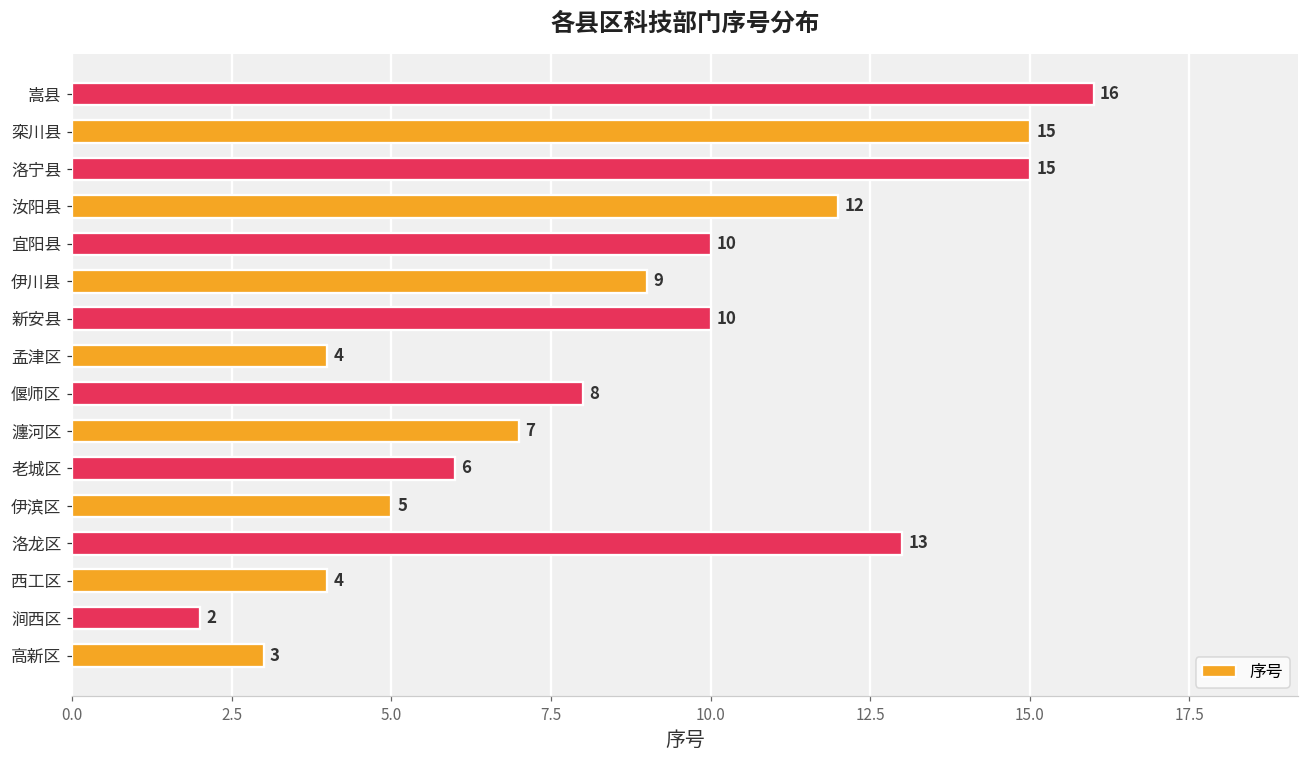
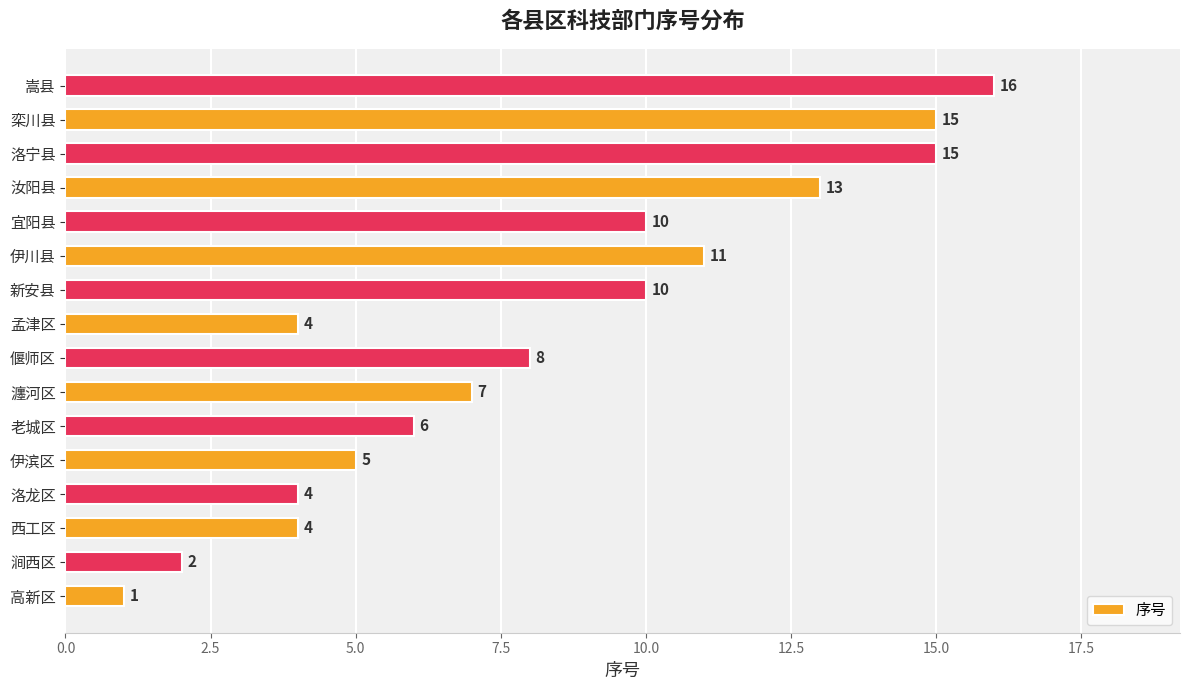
汝阳县: 12 -> 13
伊川县: 9 -> 11
洛龙区: 13 -> 4
高新区: 3 -> 1
